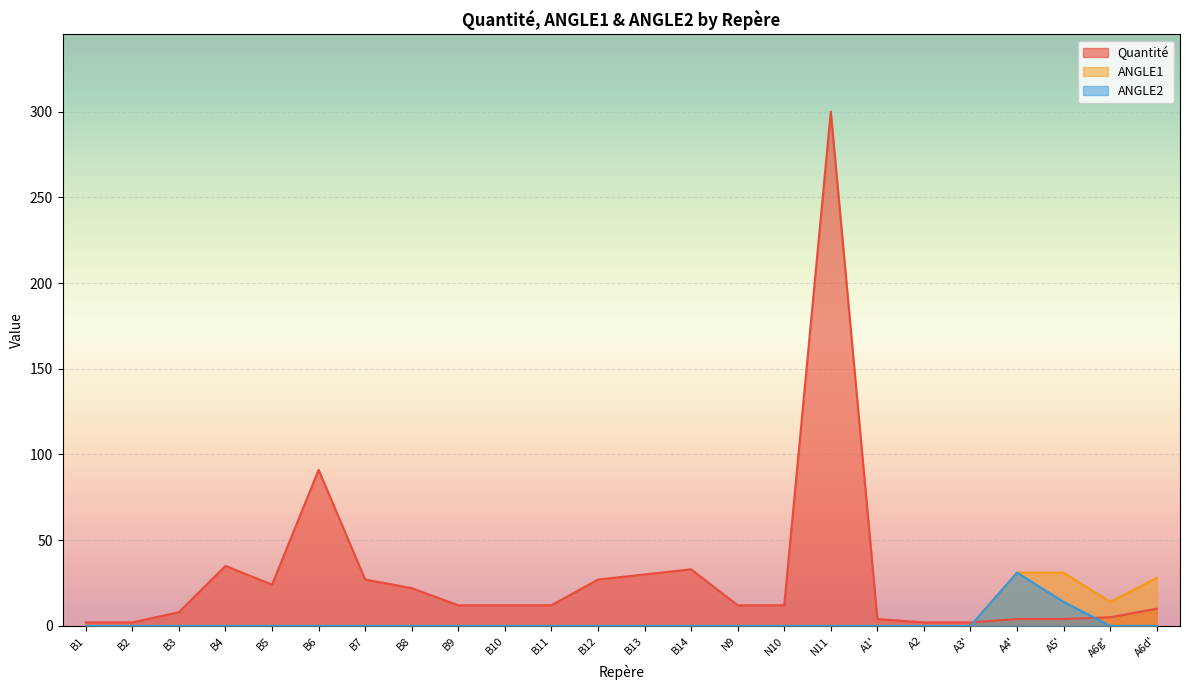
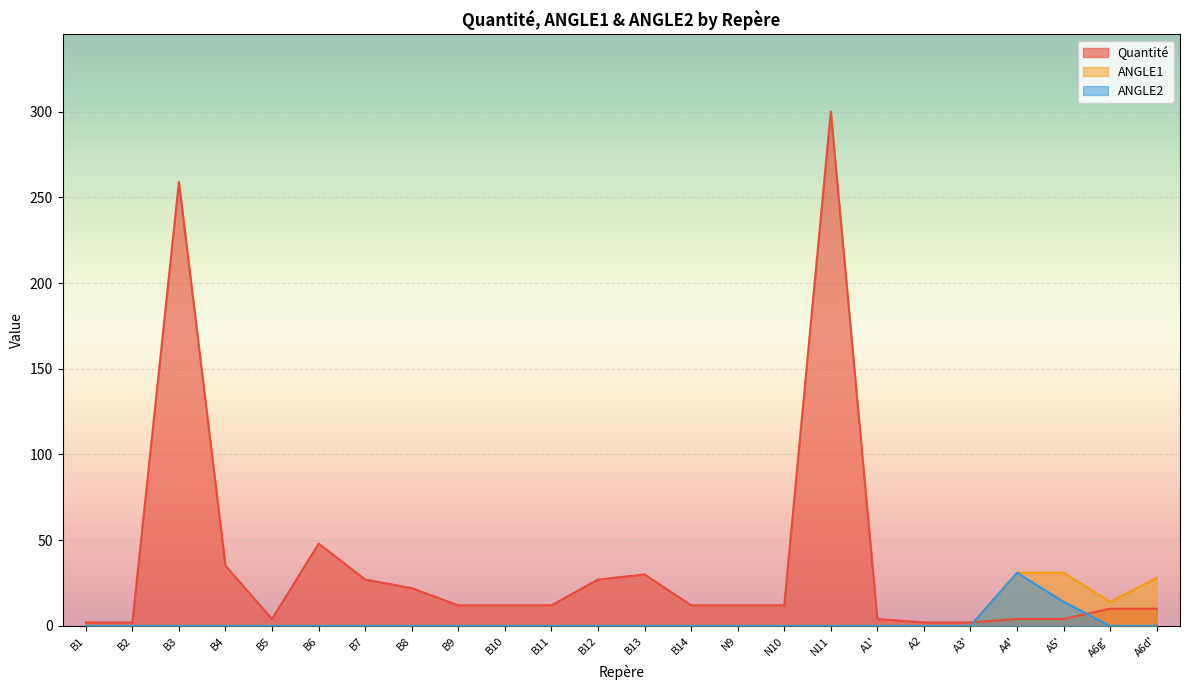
Quantité, B3: 8 -> 259
Quantité, B5: 24 -> 4
Quantité, B6: 91 -> 48
Quantité, B14: 33 -> 12
Quantité, A6g': 5 -> 10
